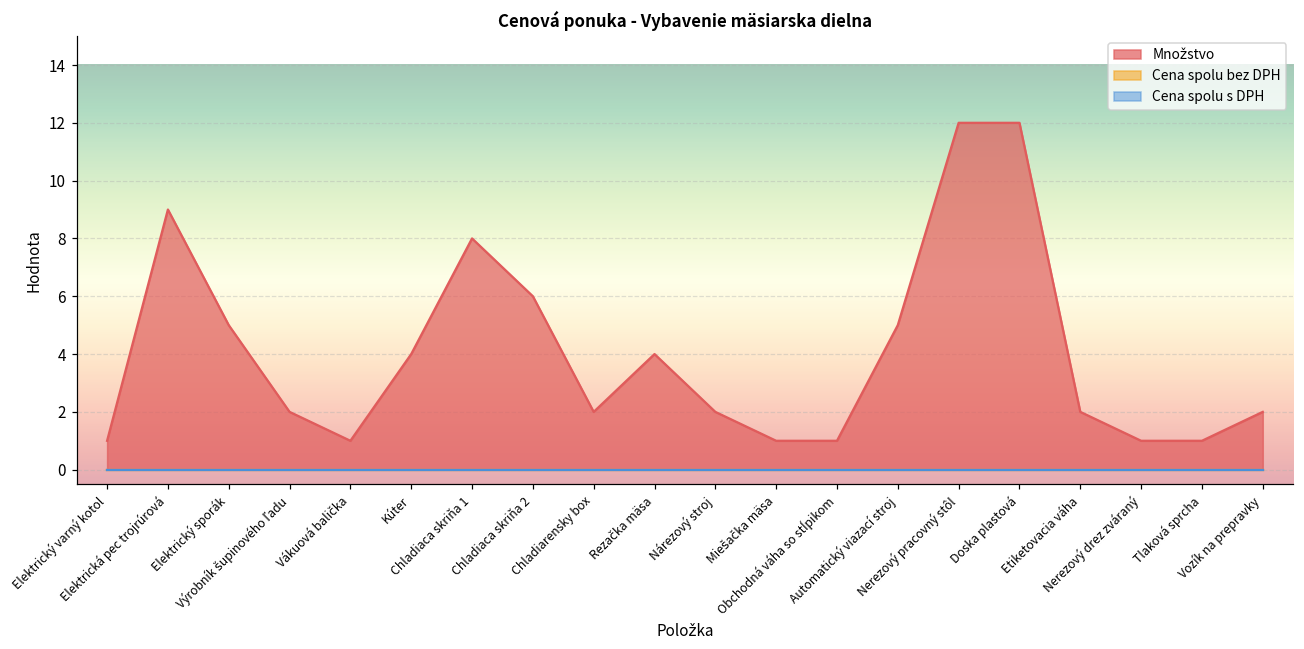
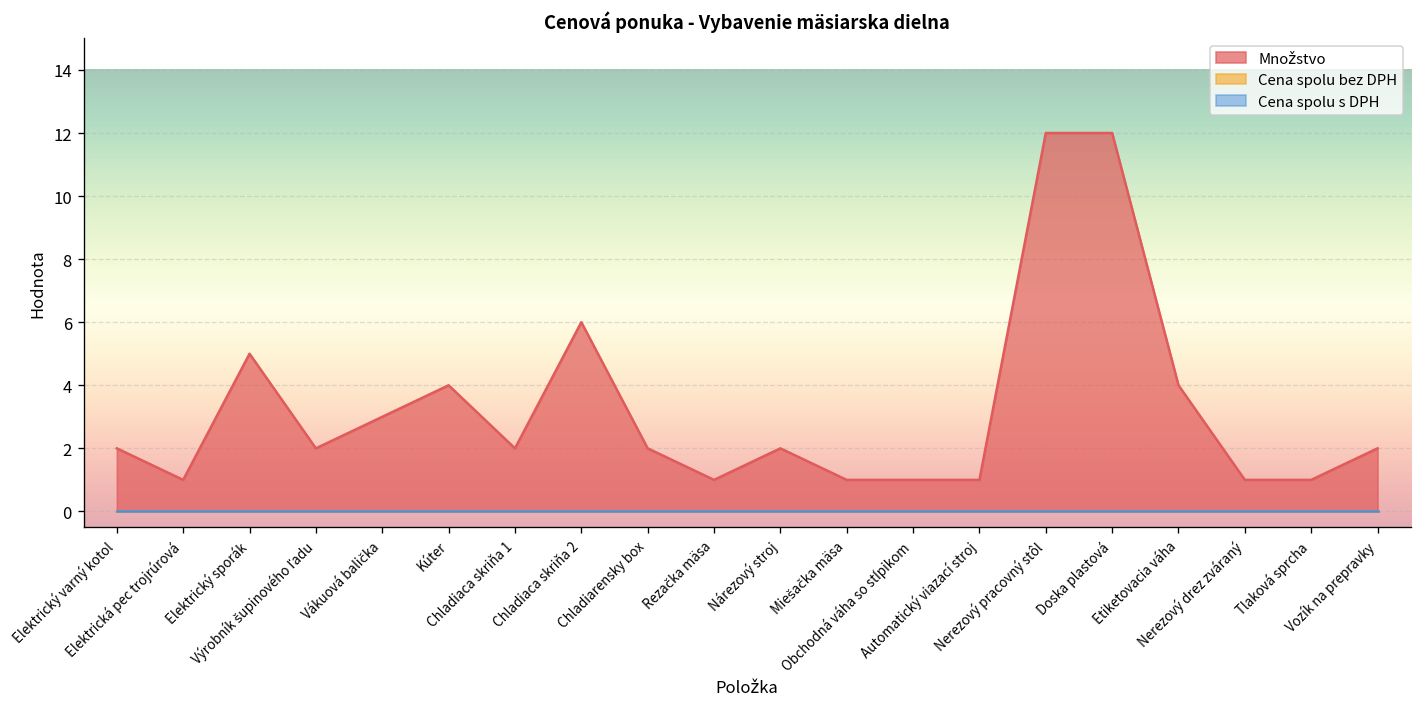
Množstvo, Elektrický varný kotol: 1 -> 2
Množstvo, Elektrická pec trojrúrová: 9 -> 1
Množstvo, Vákuová balička: 1 -> 3
Množstvo, Chladiaca skriňa 1: 8 -> 2
Množstvo, Rezačka mäsa: 4 -> 1
Množstvo, Automatický viazací stroj: 5 -> 1
Množstvo, Etiketovacia váha: 2 -> 4
